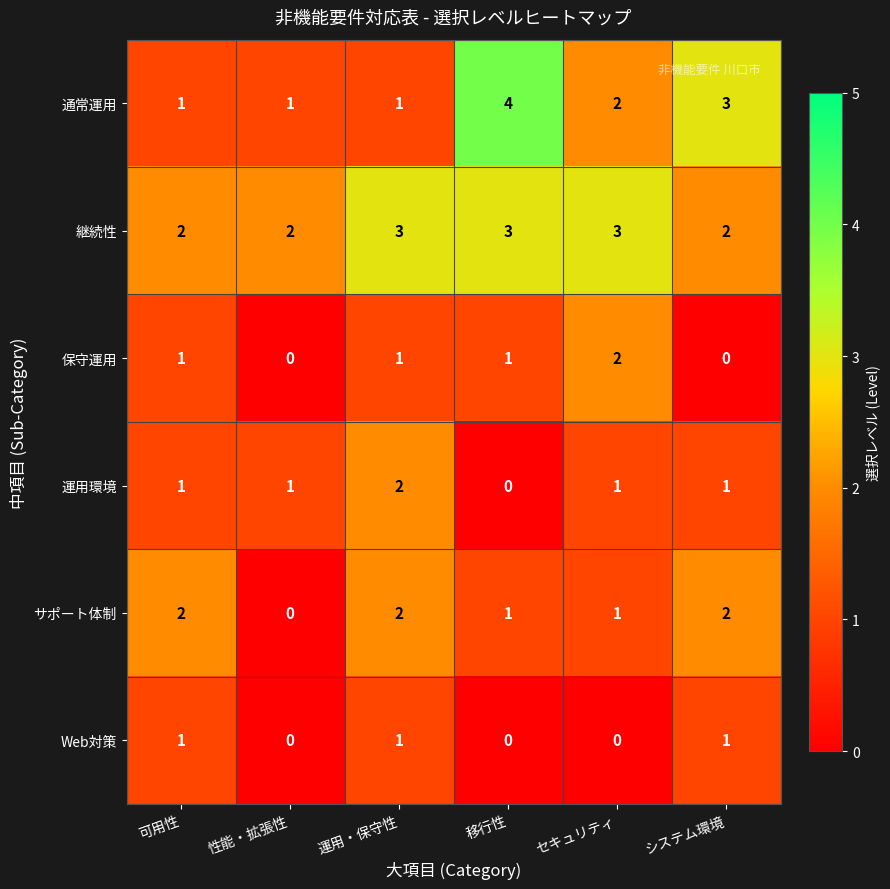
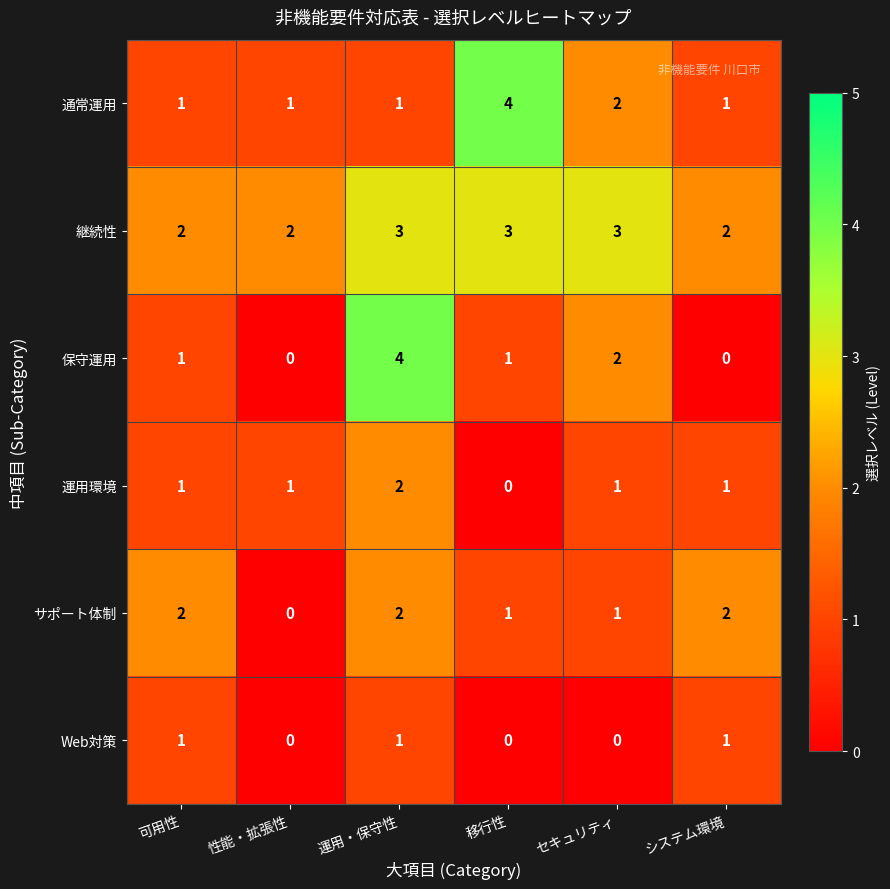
通常運用, システム環境: 3 -> 1
保守運用, 運用・保守性: 1 -> 4
